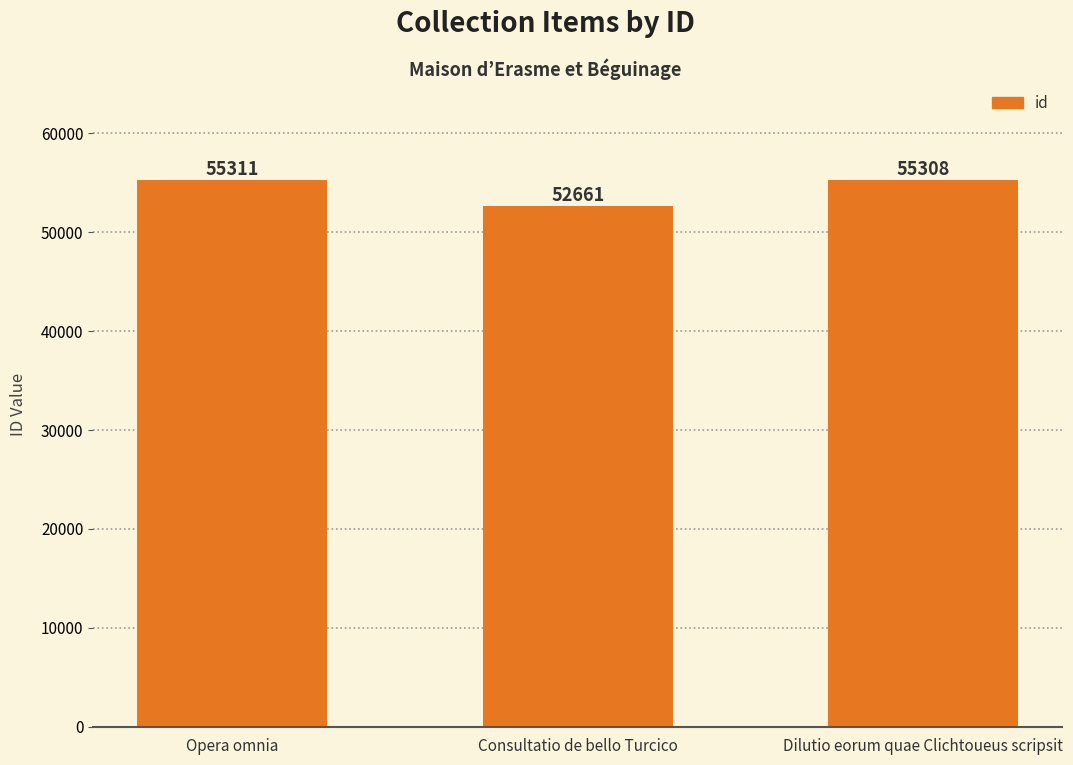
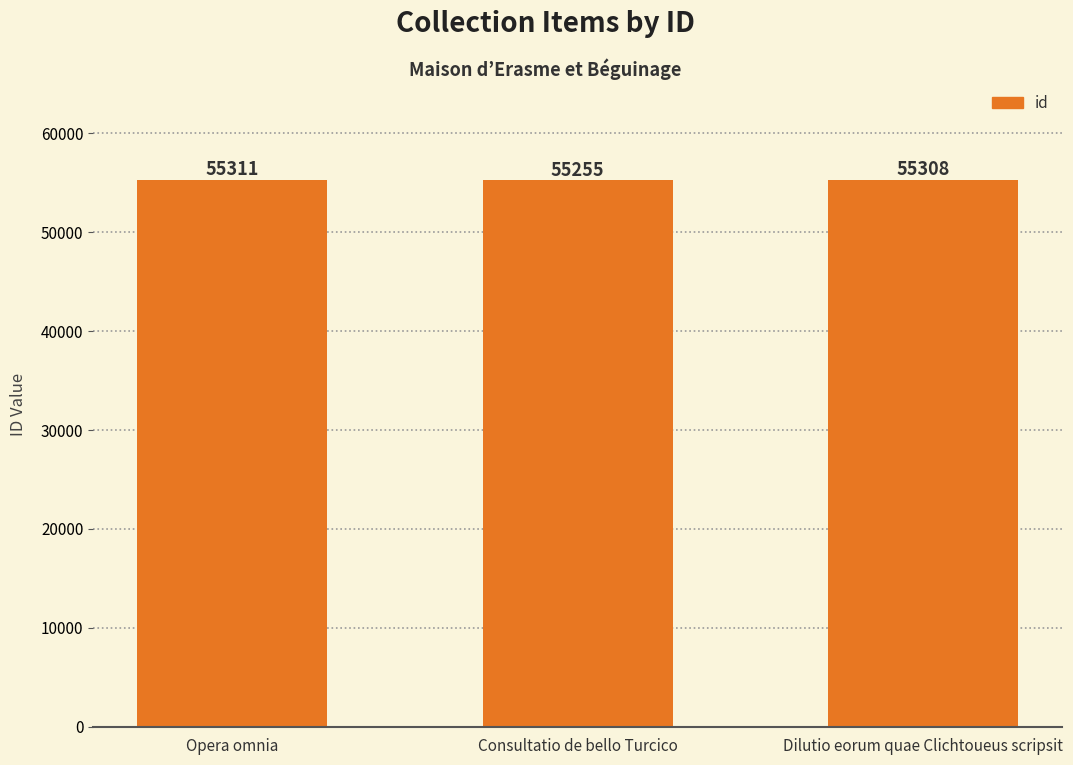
Consultatio de bello Turcico: 52661 -> 55255
